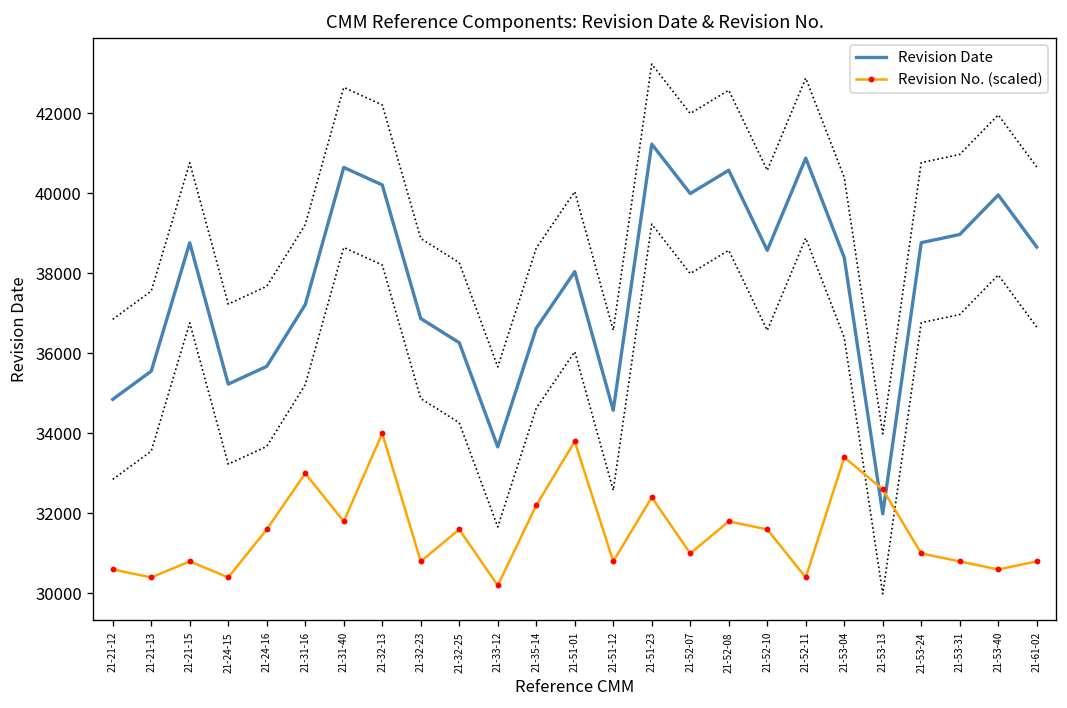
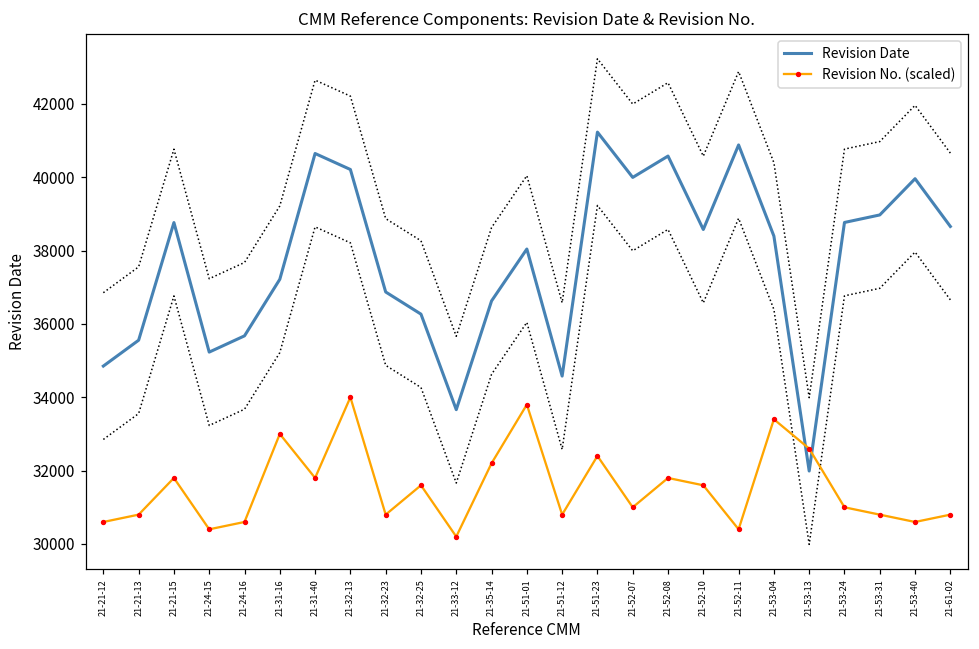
Revision No. (scaled), 21-21-13: 30400 -> 30800
Revision No. (scaled), 21-21-15: 30800 -> 31800
Revision No. (scaled), 21-24-16: 31600 -> 30600
